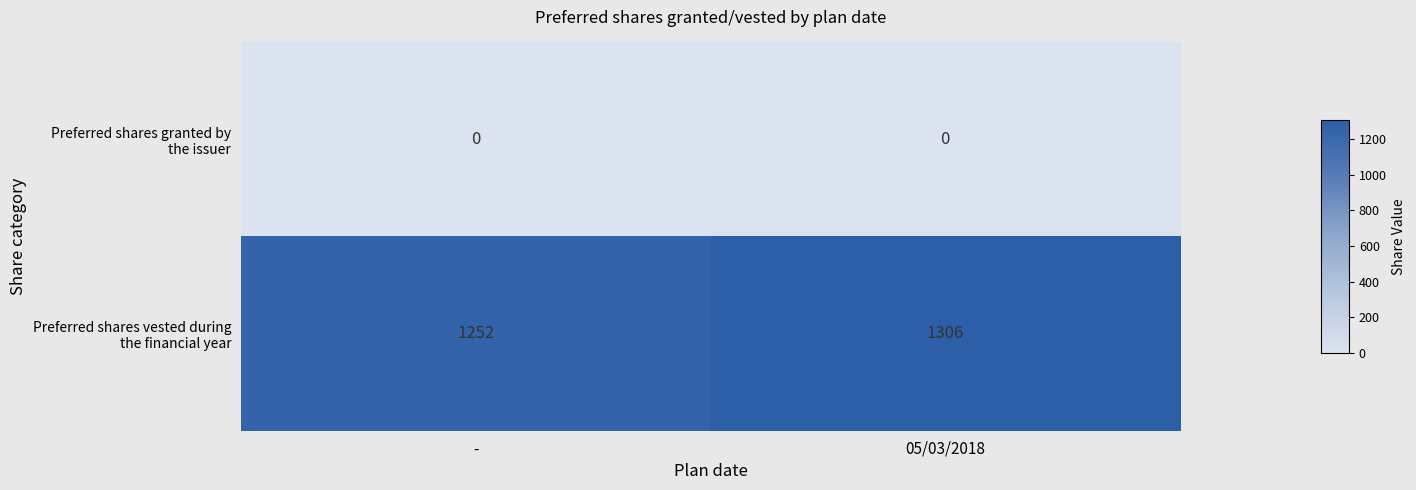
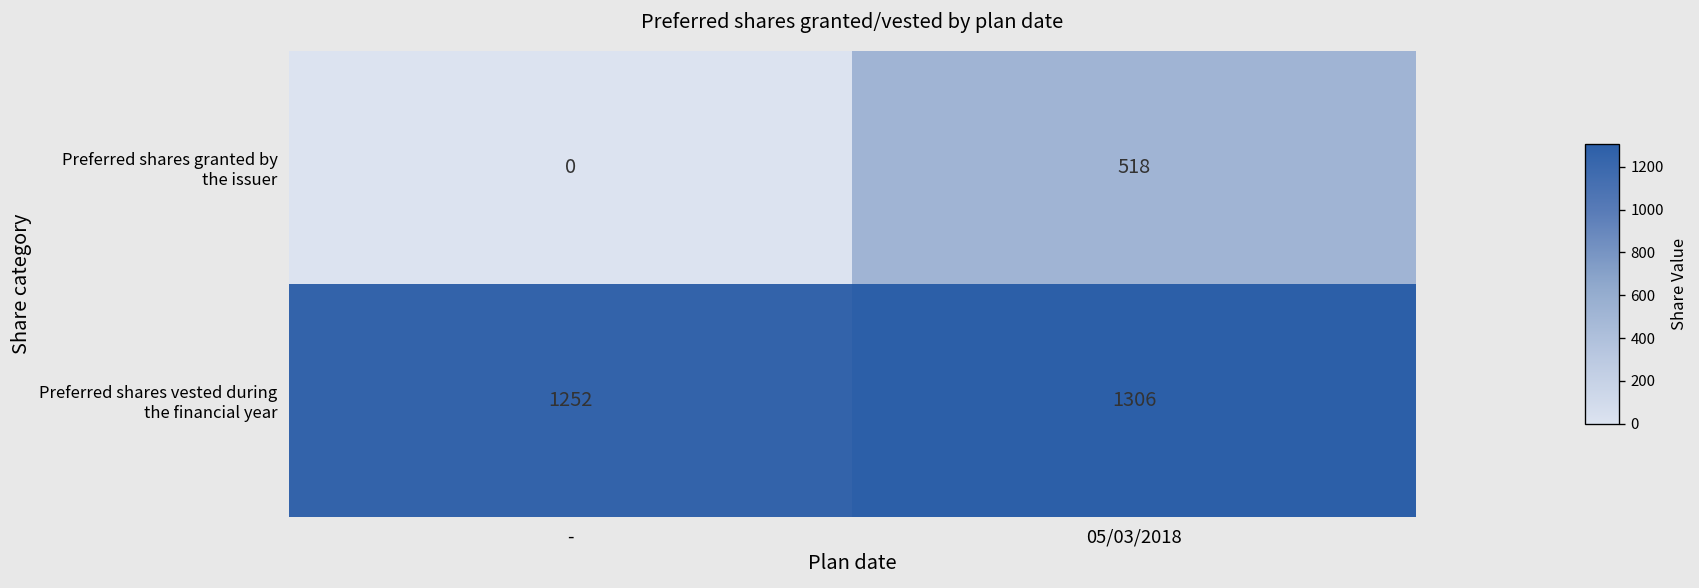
Preferred shares granted by the issuer, 05/03/2018: 0 -> 518
